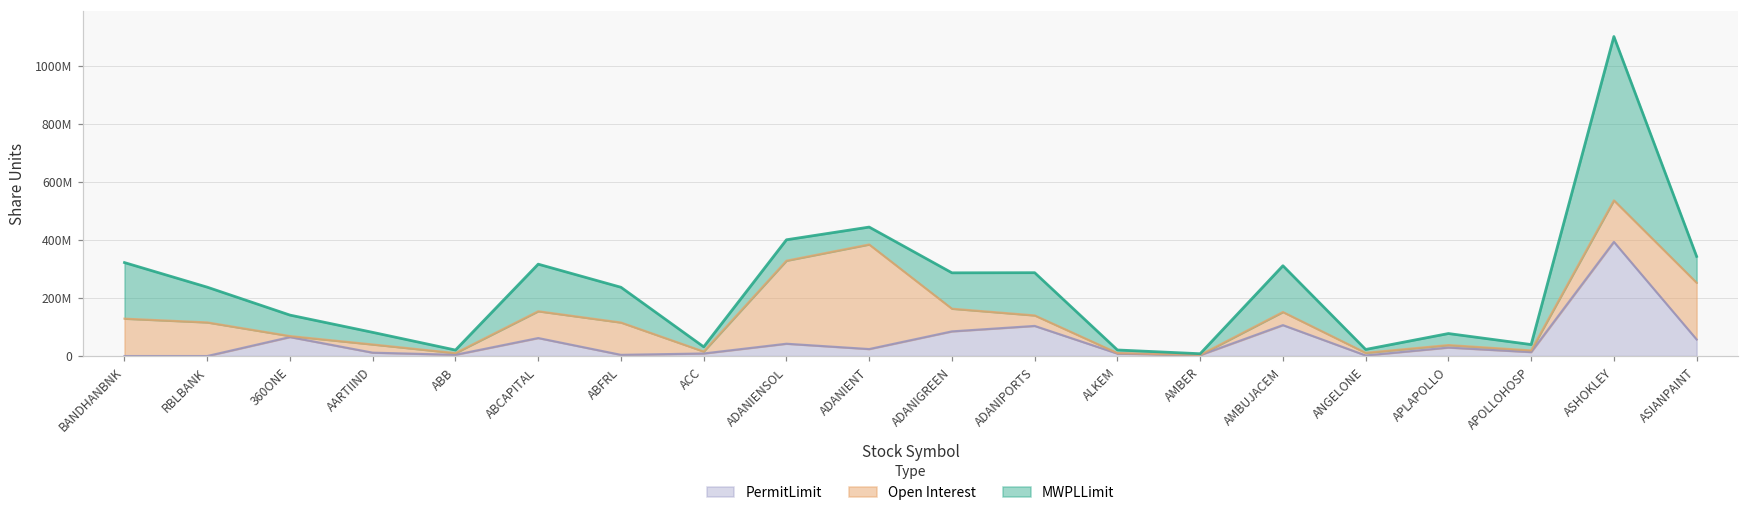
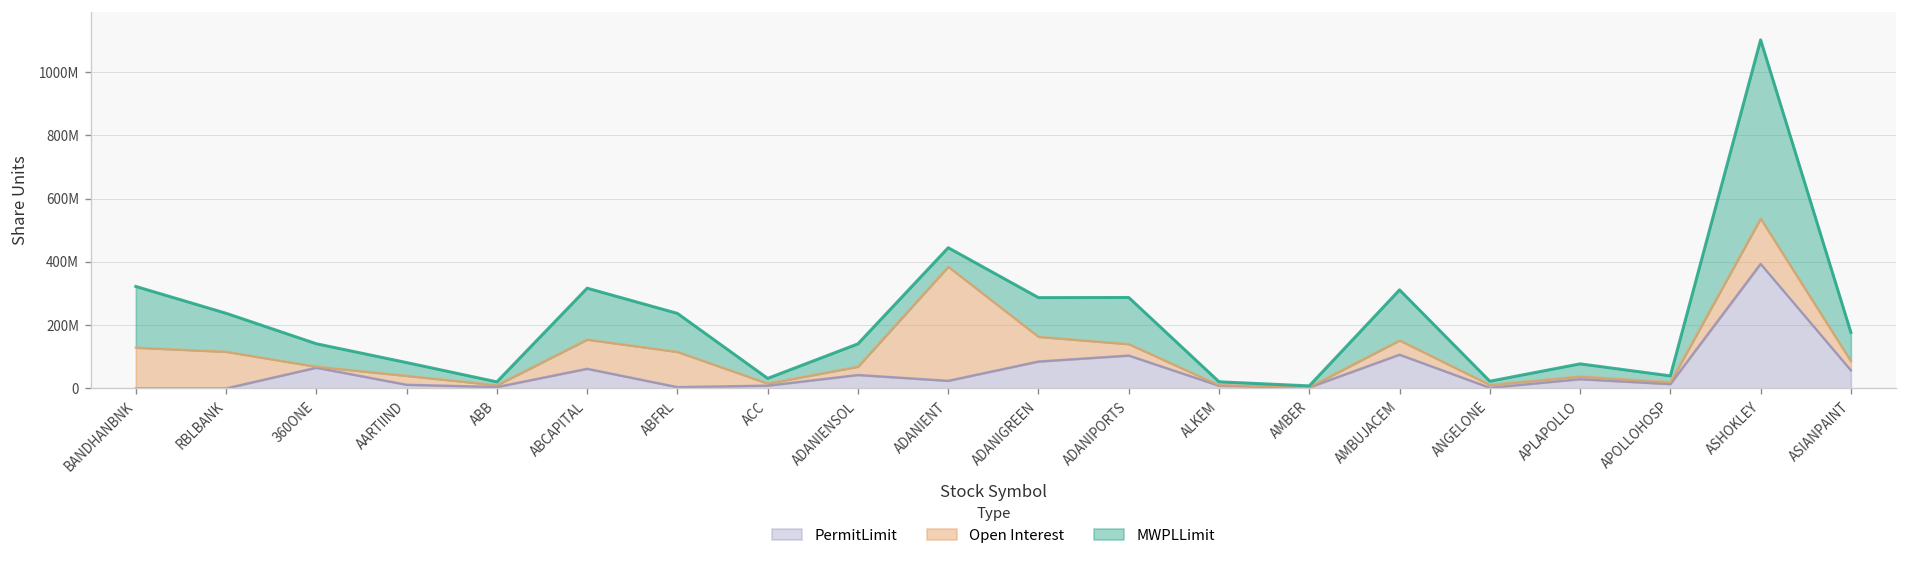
Open Interest, ADANIENSOL: 290000000 -> 30000000
Open Interest, ASIANPAINT: 200000000 -> 30000000
